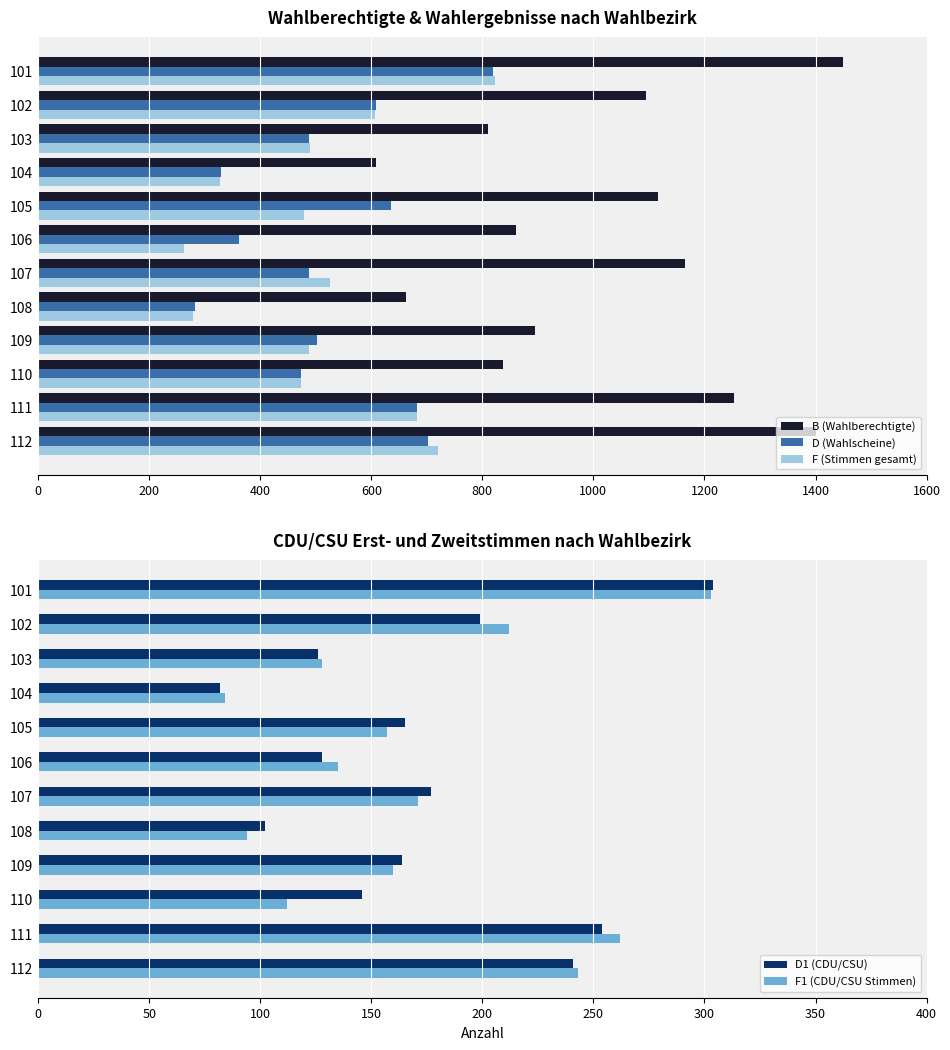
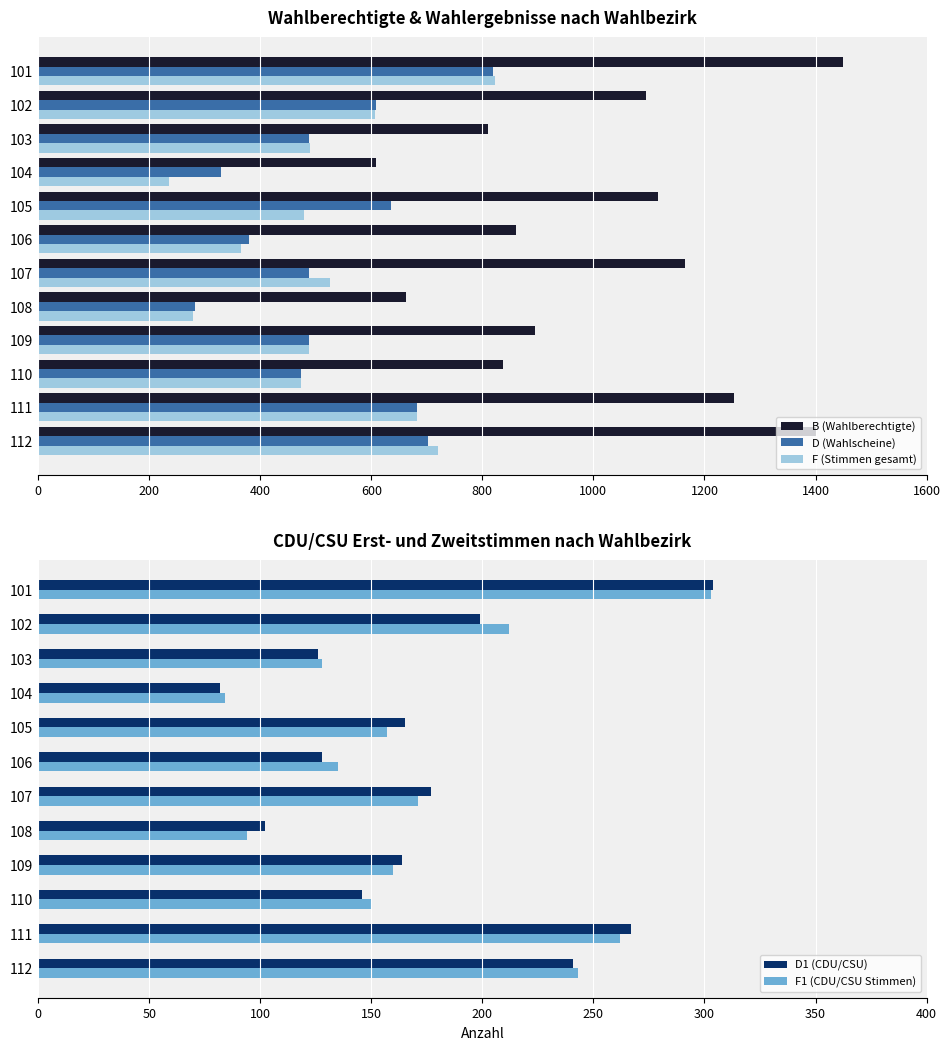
Wahlberechtigte & Wahlergebnisse nach Wahlbezirk, F (Stimmen gesamt), 104: 330 -> 240
Wahlberechtigte & Wahlergebnisse nach Wahlbezirk, D (Wahlscheine), 106: 360 -> 380
Wahlberechtigte & Wahlergebnisse nach Wahlbezirk, F (Stimmen gesamt), 106: 260 -> 370
Wahlberechtigte & Wahlergebnisse nach Wahlbezirk, D (Wahlscheine), 109: 500 -> 490
CDU/CSU Erst- und Zweitstimmen nach Wahlbezirk, F1 (CDU/CSU Stimmen), 110: 112 -> 150
CDU/CSU Erst- und Zweitstimmen nach Wahlbezirk, D1 (CDU/CSU), 111: 254 -> 267
